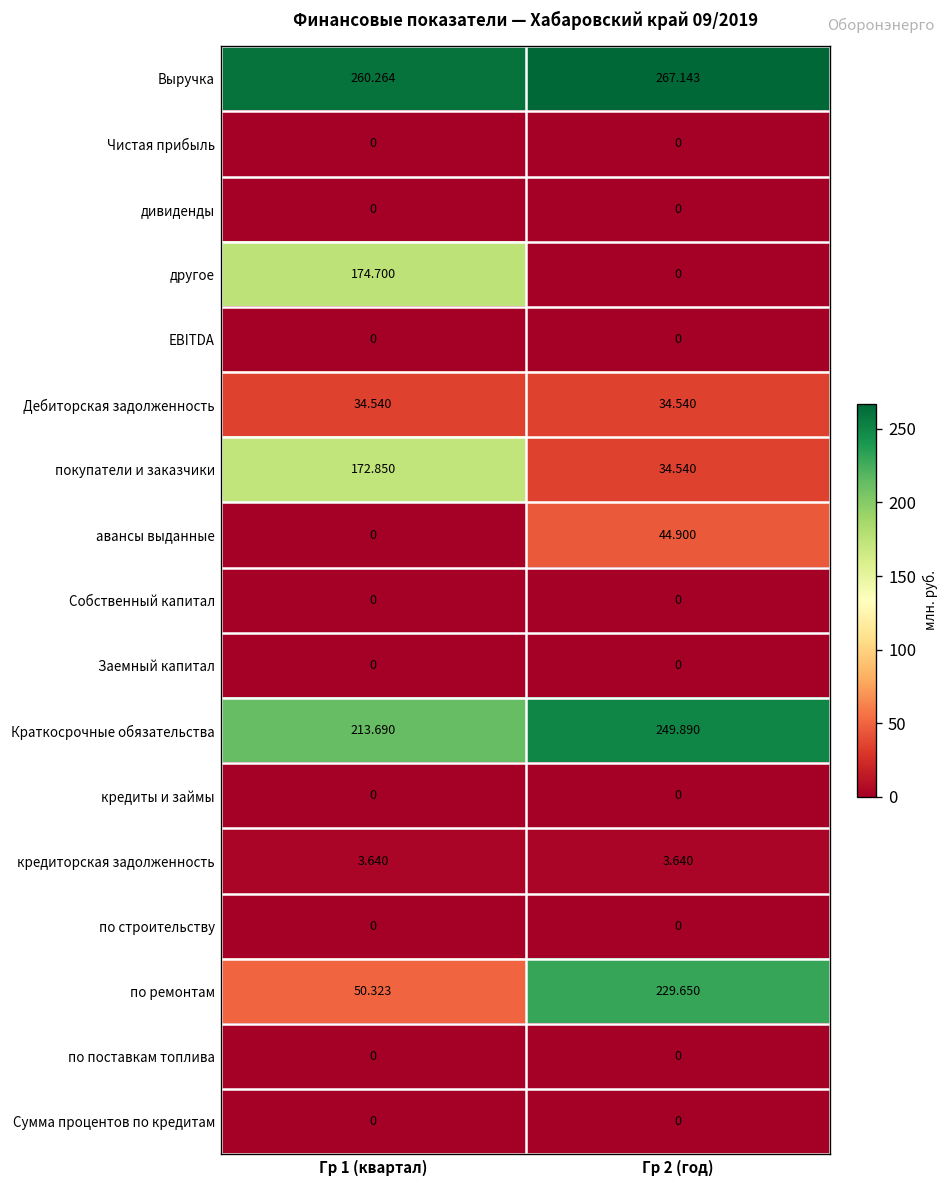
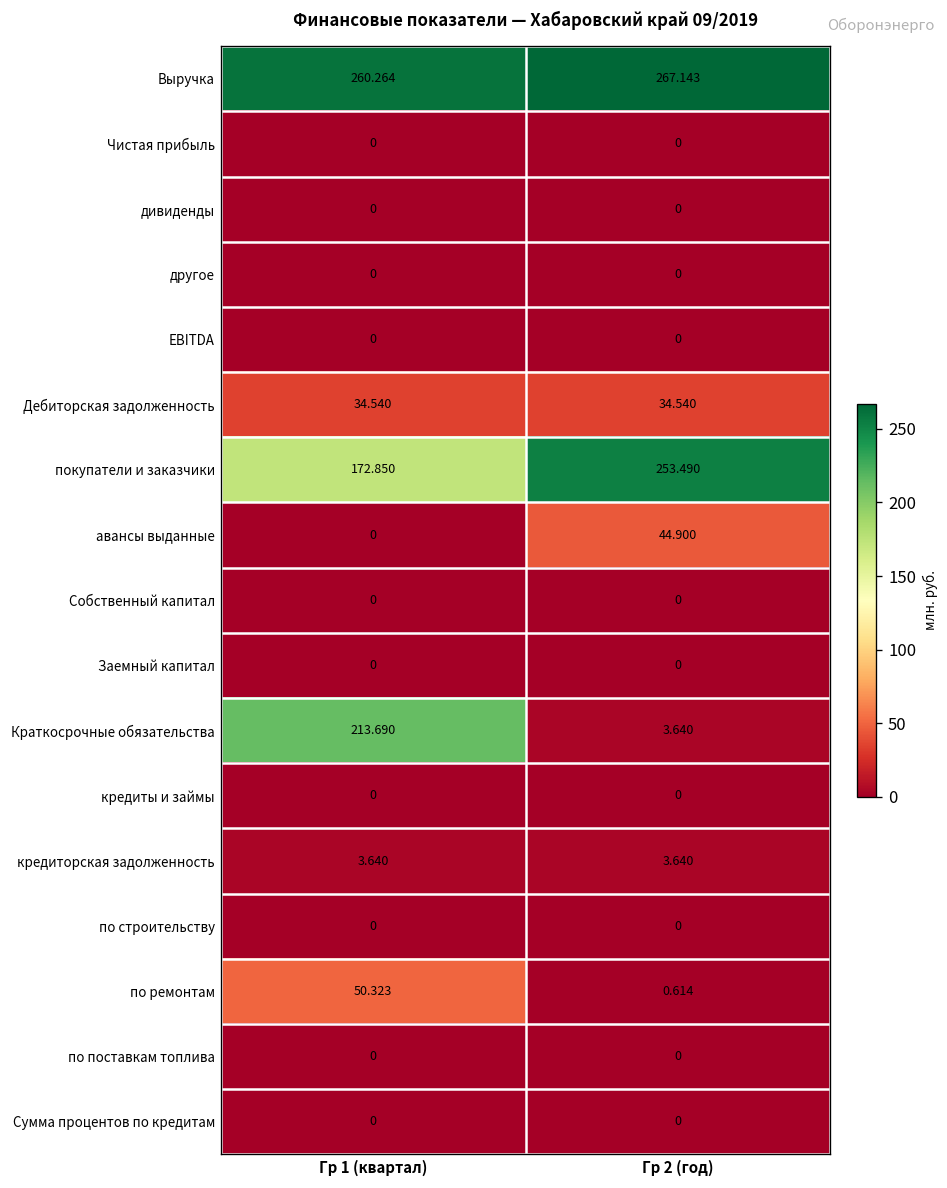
другое, Гр 1 (квартал): 174.700 -> 0
покупатели и заказчики, Гр 2 (год): 34.540 -> 253.490
Краткосрочные обязательства, Гр 2 (год): 249.890 -> 3.640
по ремонтам, Гр 2 (год): 229.650 -> 0.614
